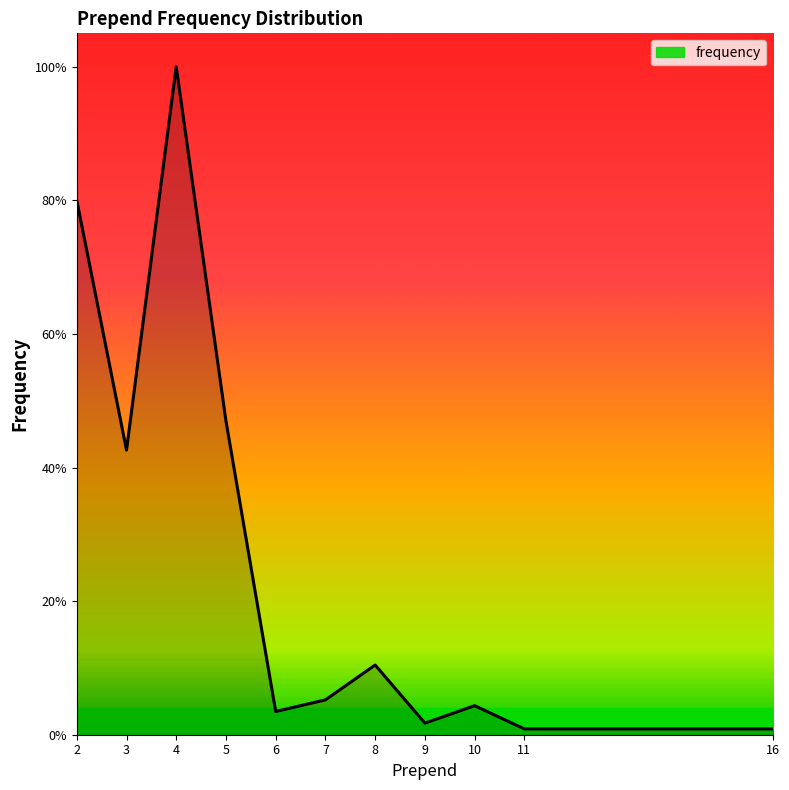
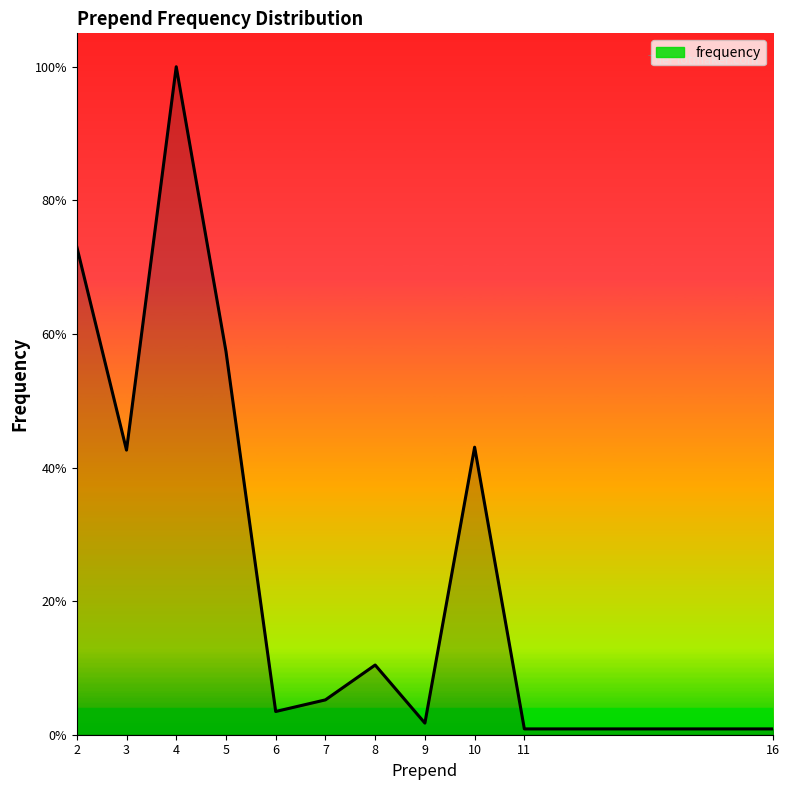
2: 80% -> 73%
5: 47% -> 57%
10: 4% -> 43%
